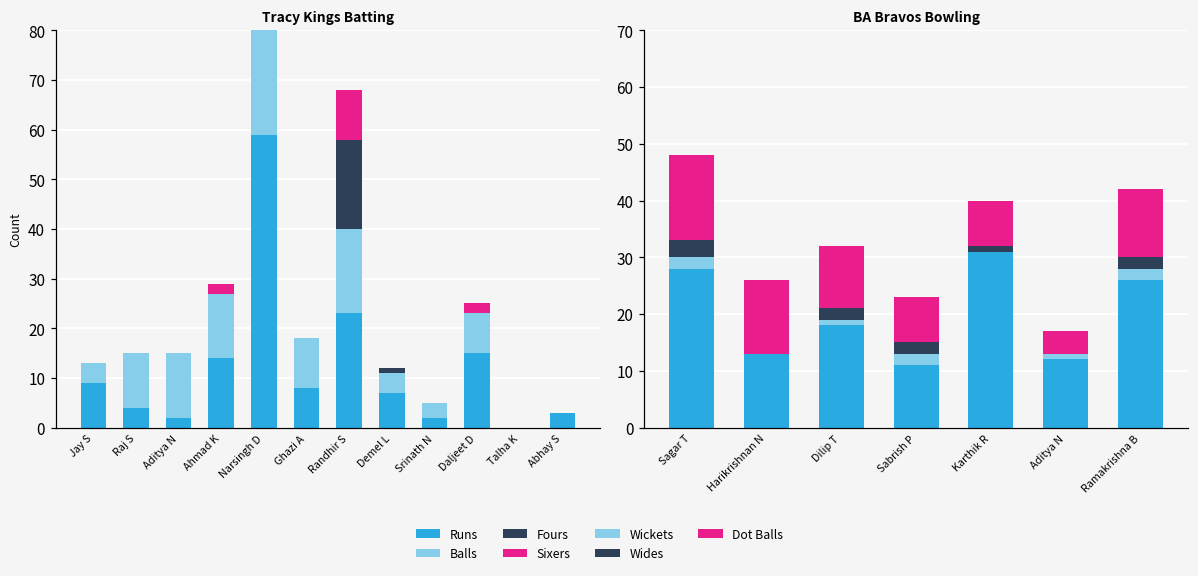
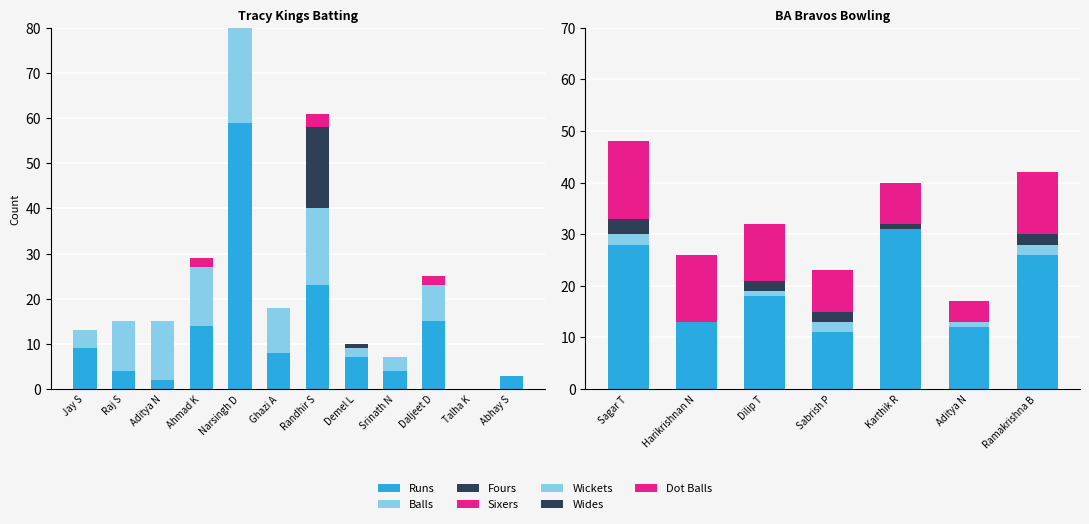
Tracy Kings Batting, Sixers, Randhir S: 10 -> 3
Tracy Kings Batting, Balls, Demel L: 4 -> 2
Tracy Kings Batting, Runs, Srinath N: 2 -> 4
